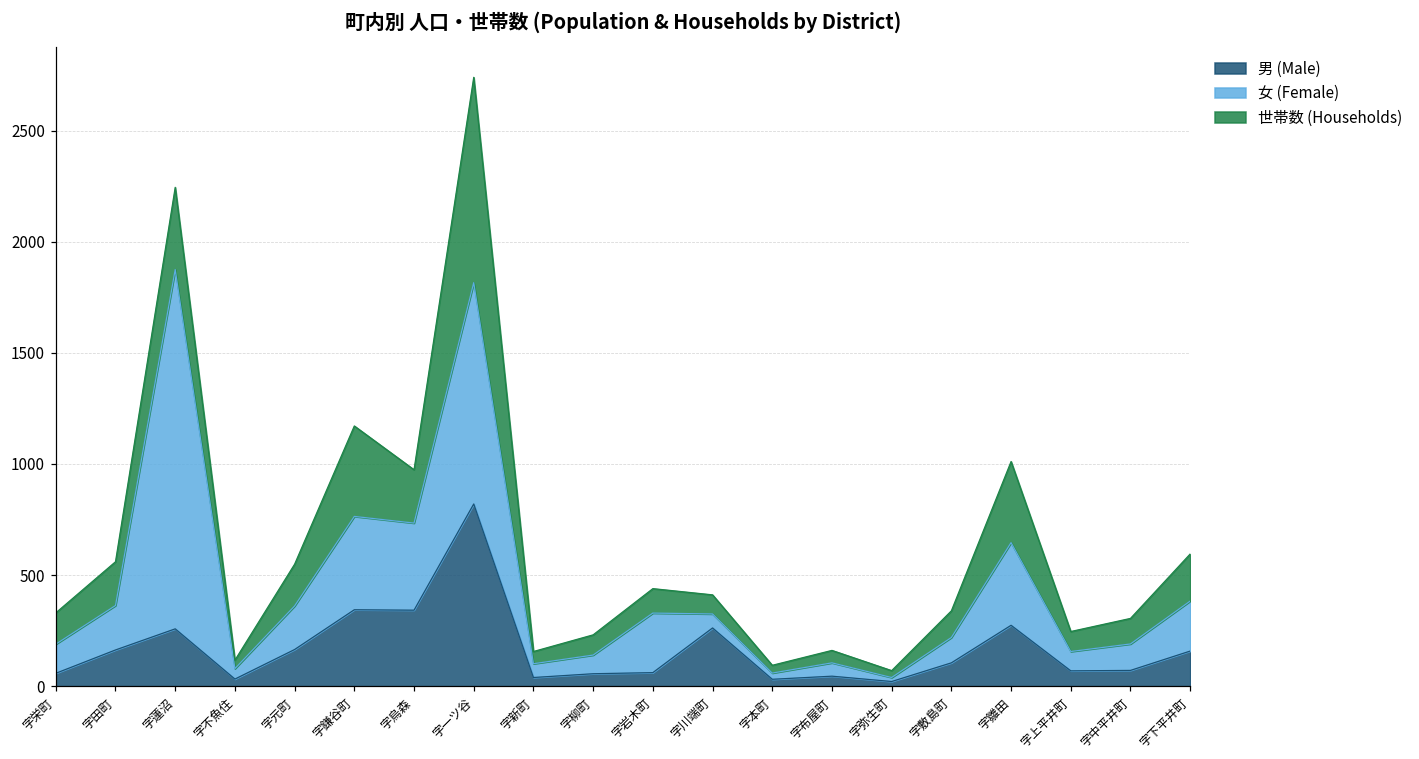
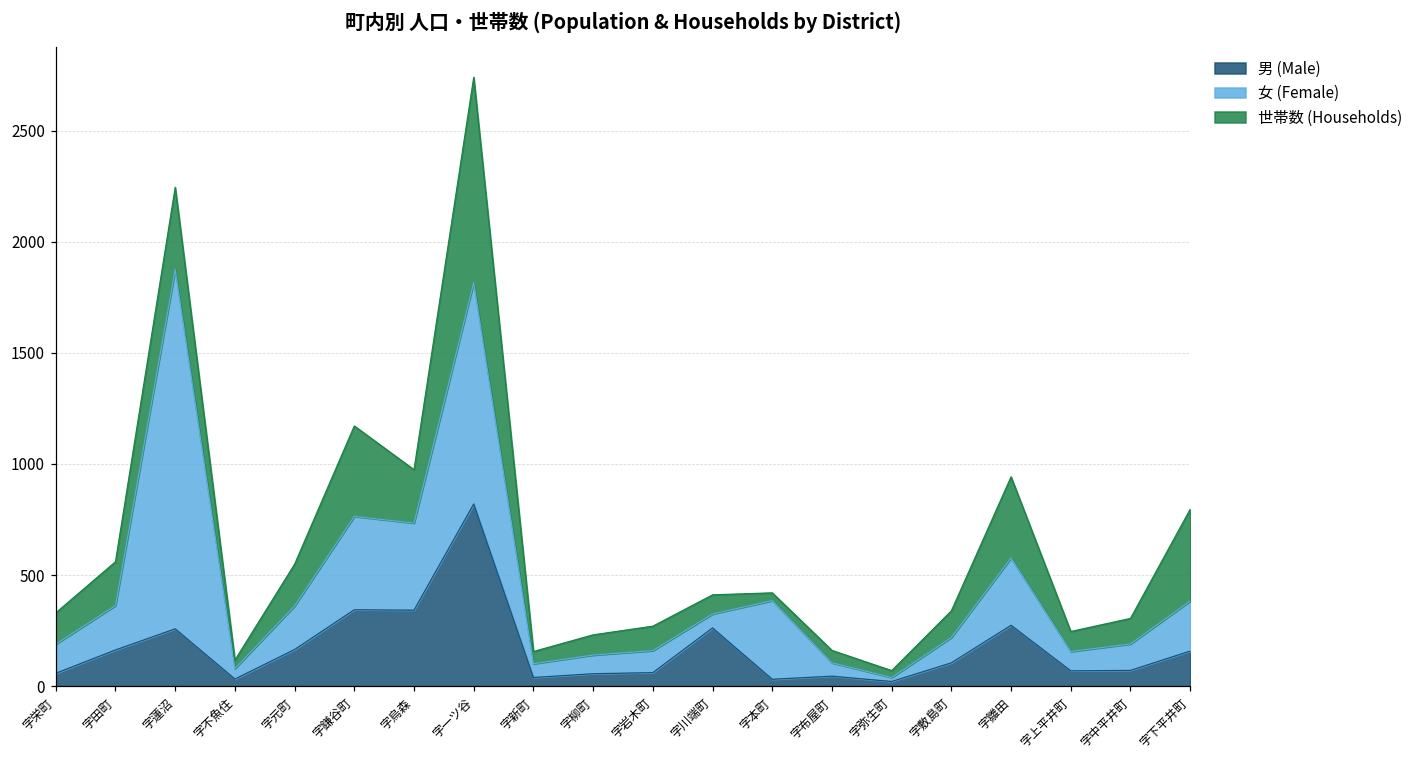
女 (Female), 字岩木町: 270 -> 100
女 (Female), 字本町: 30 -> 350
女 (Female), 字雛田: 370 -> 300
世帯数 (Households), 字下平井町: 210 -> 410
